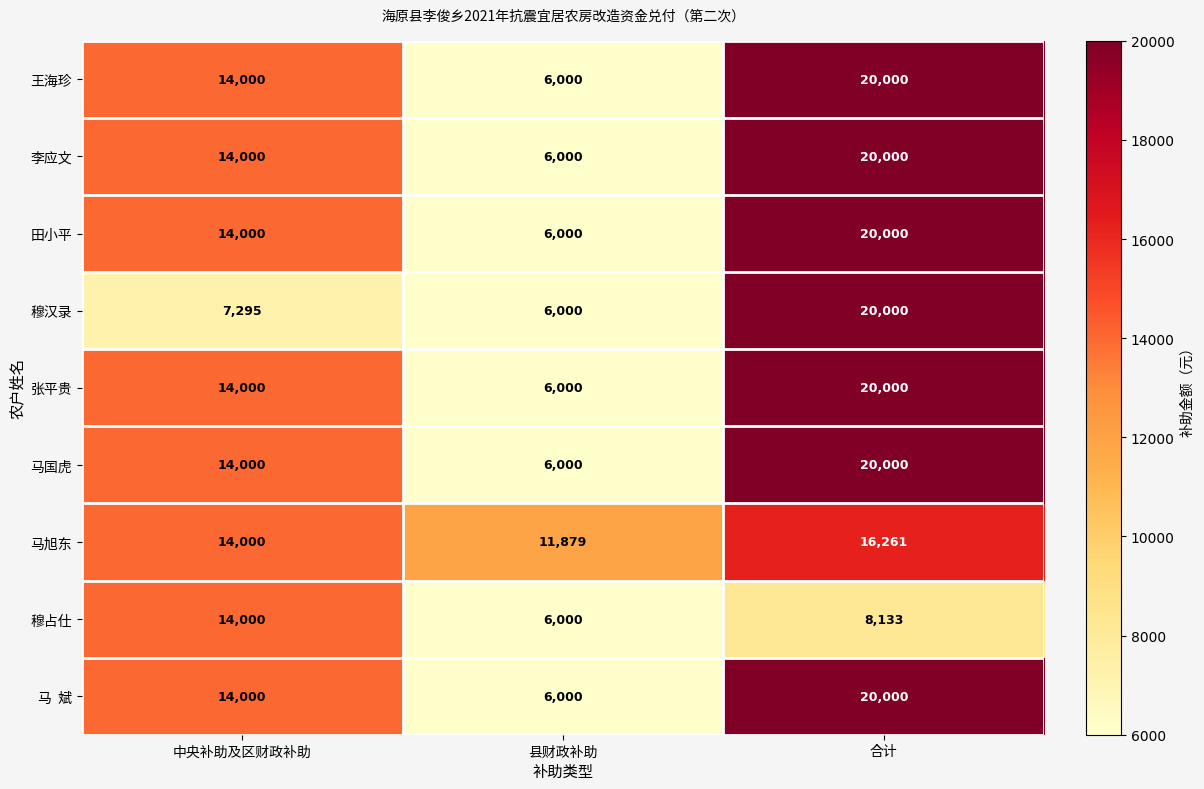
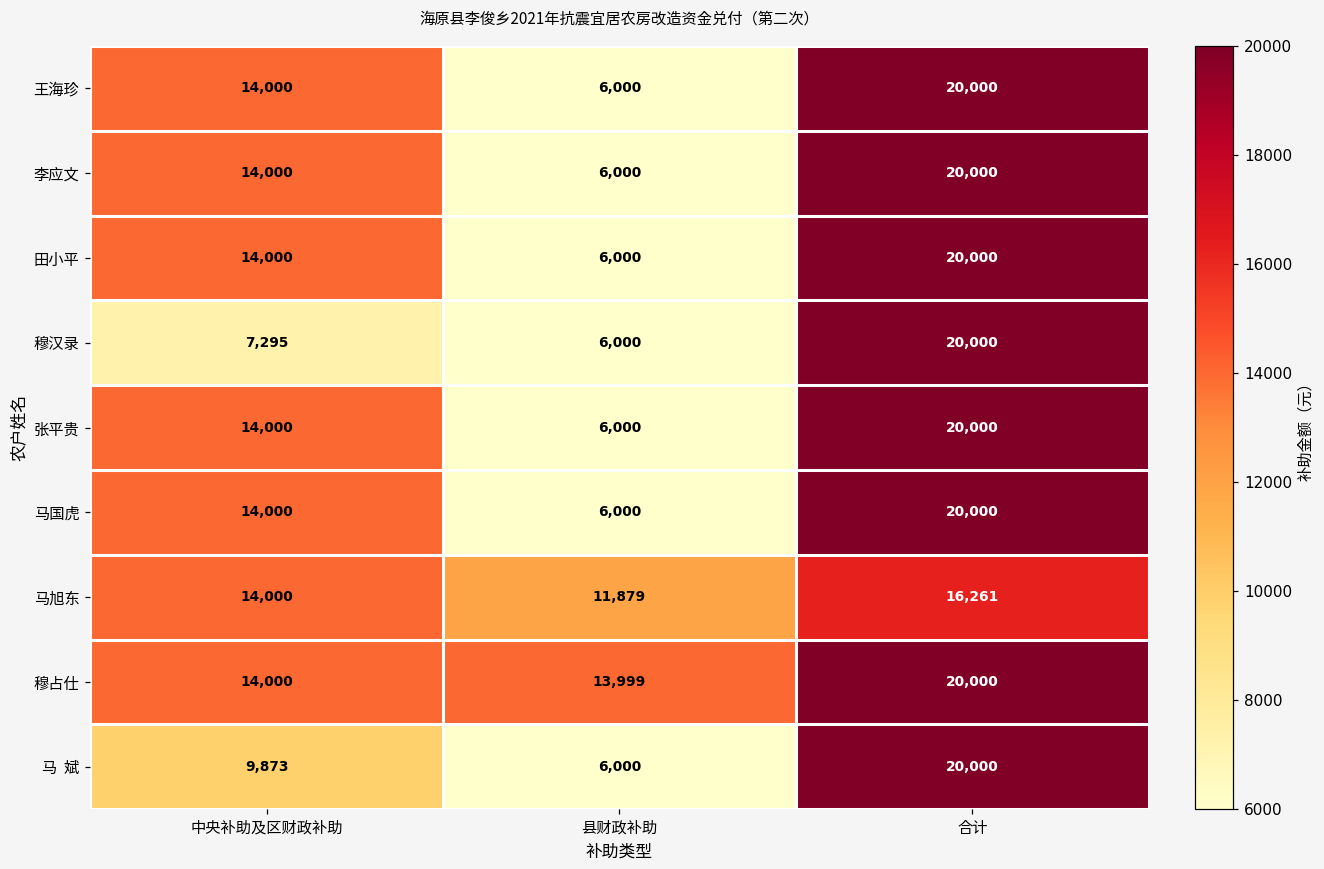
穆占仕, 县财政补助: 6,000 -> 13,999
穆占仕, 合计: 8,133 -> 20,000
马 斌, 中央补助及区财政补助: 14,000 -> 9,873
